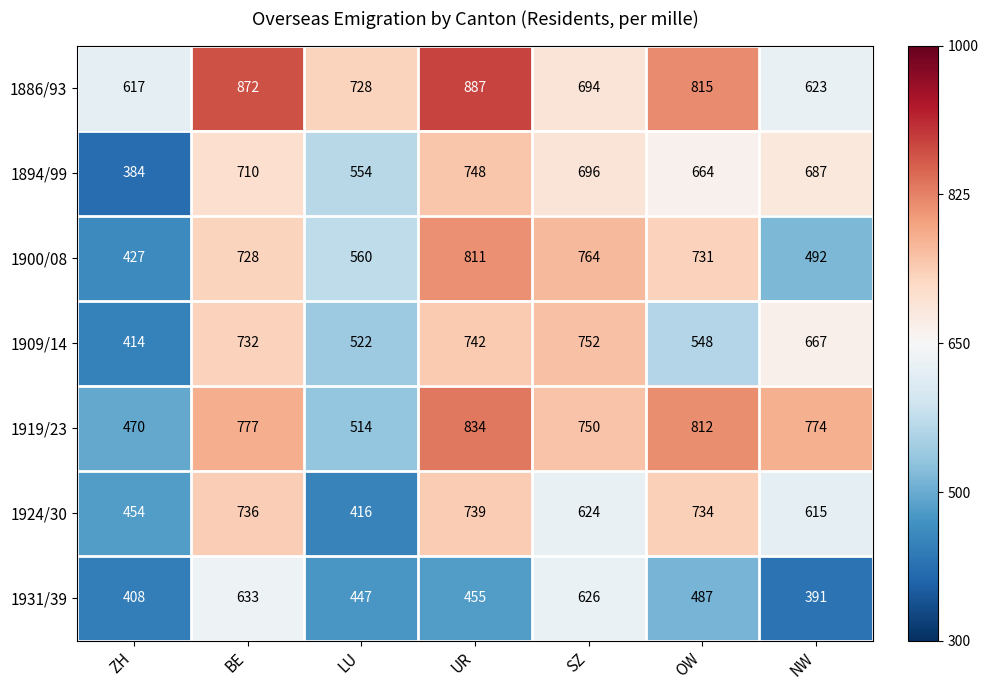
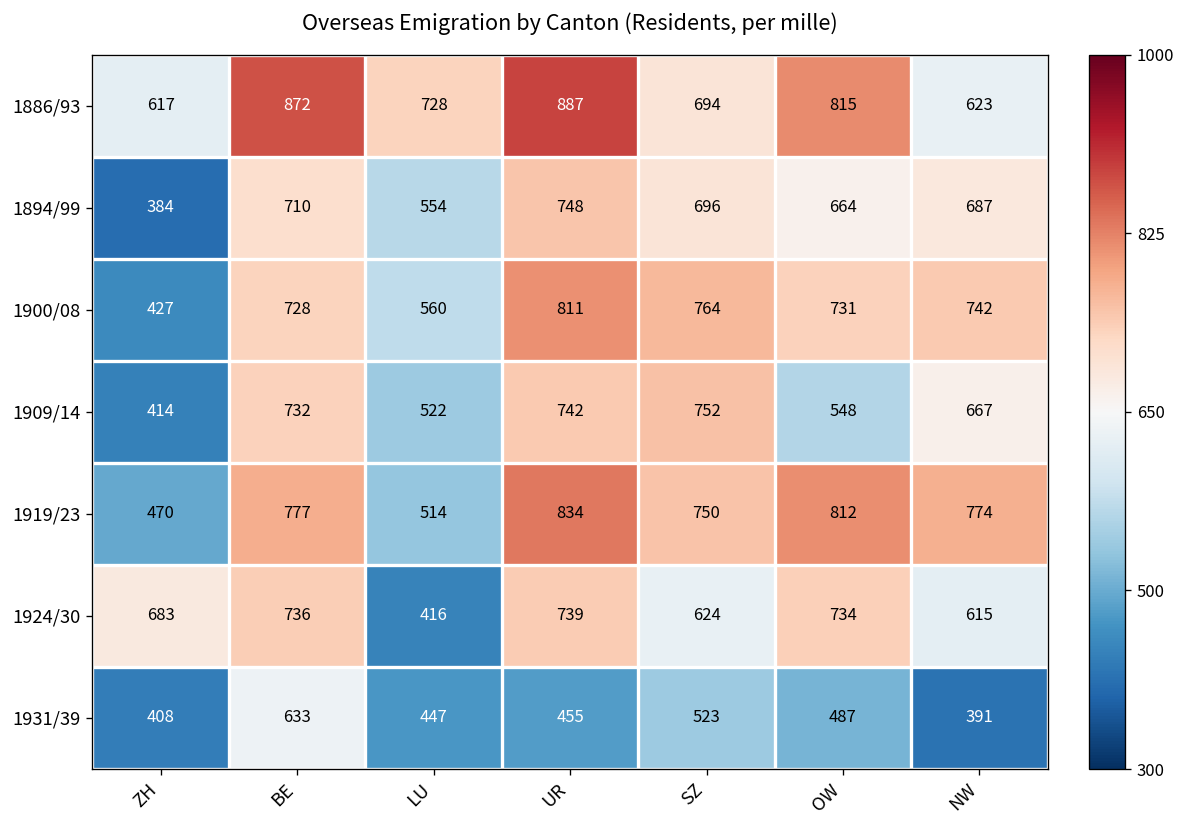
1900/08, NW: 492 -> 742
1924/30, ZH: 454 -> 683
1931/39, SZ: 626 -> 523
